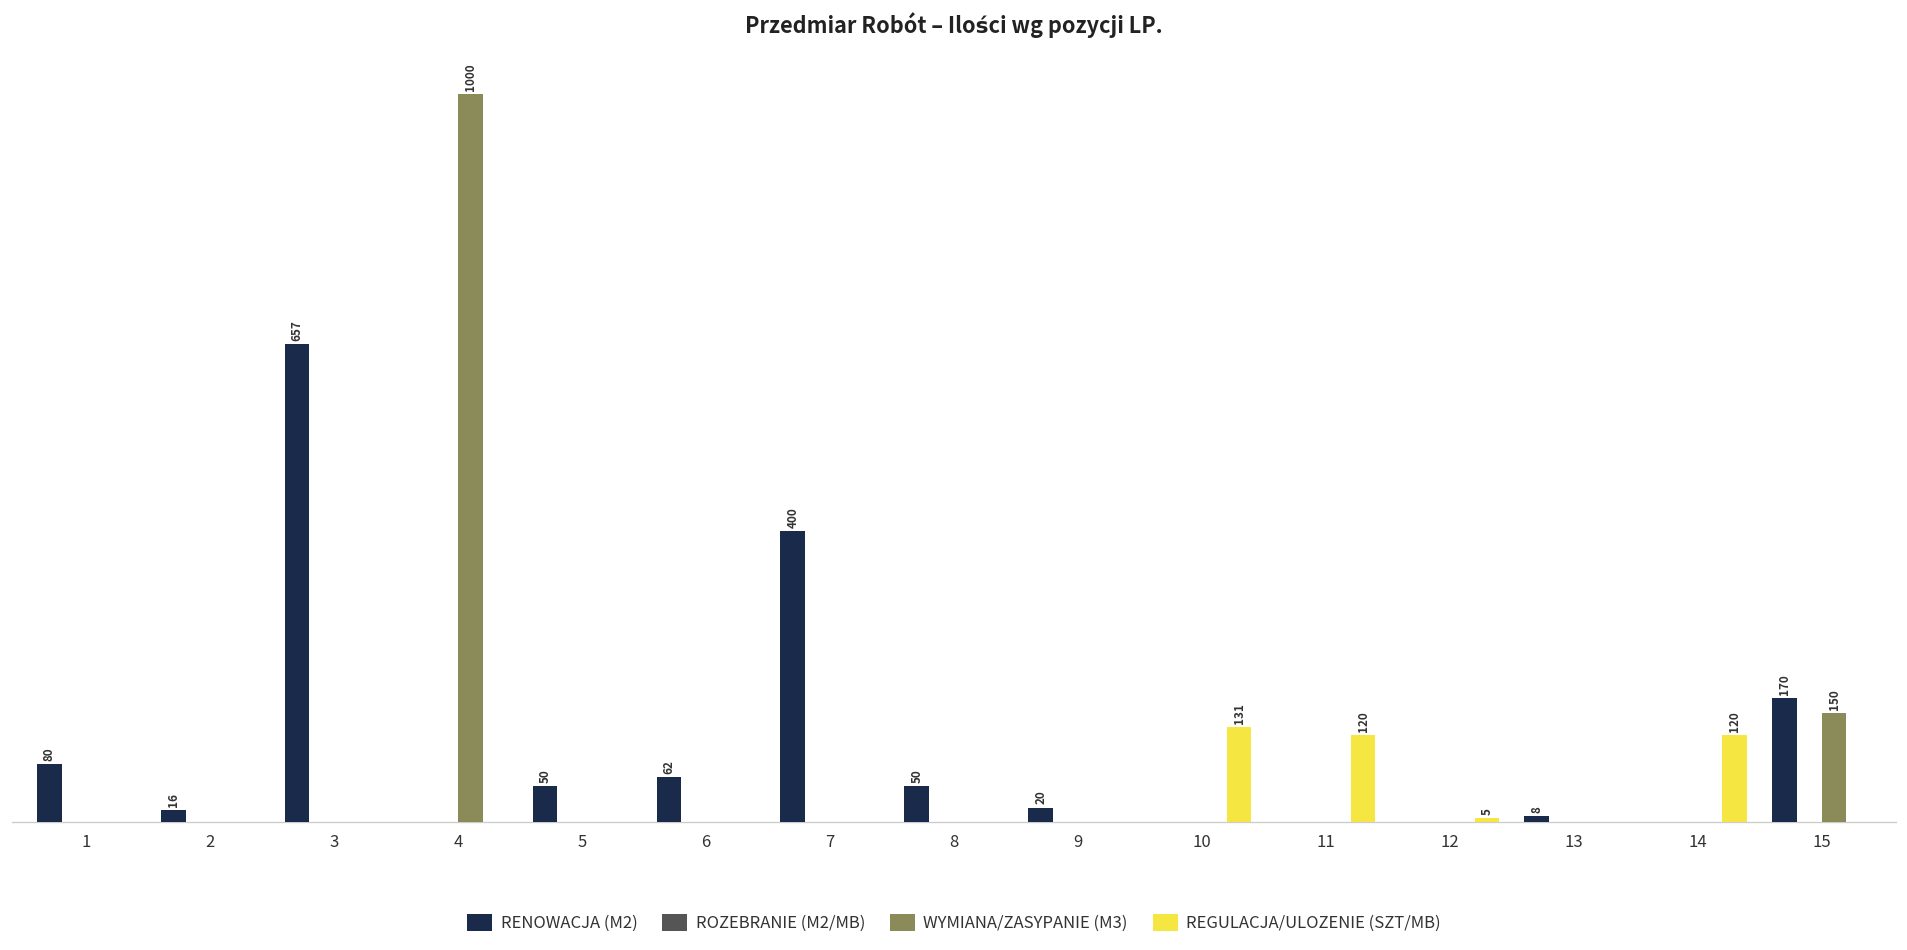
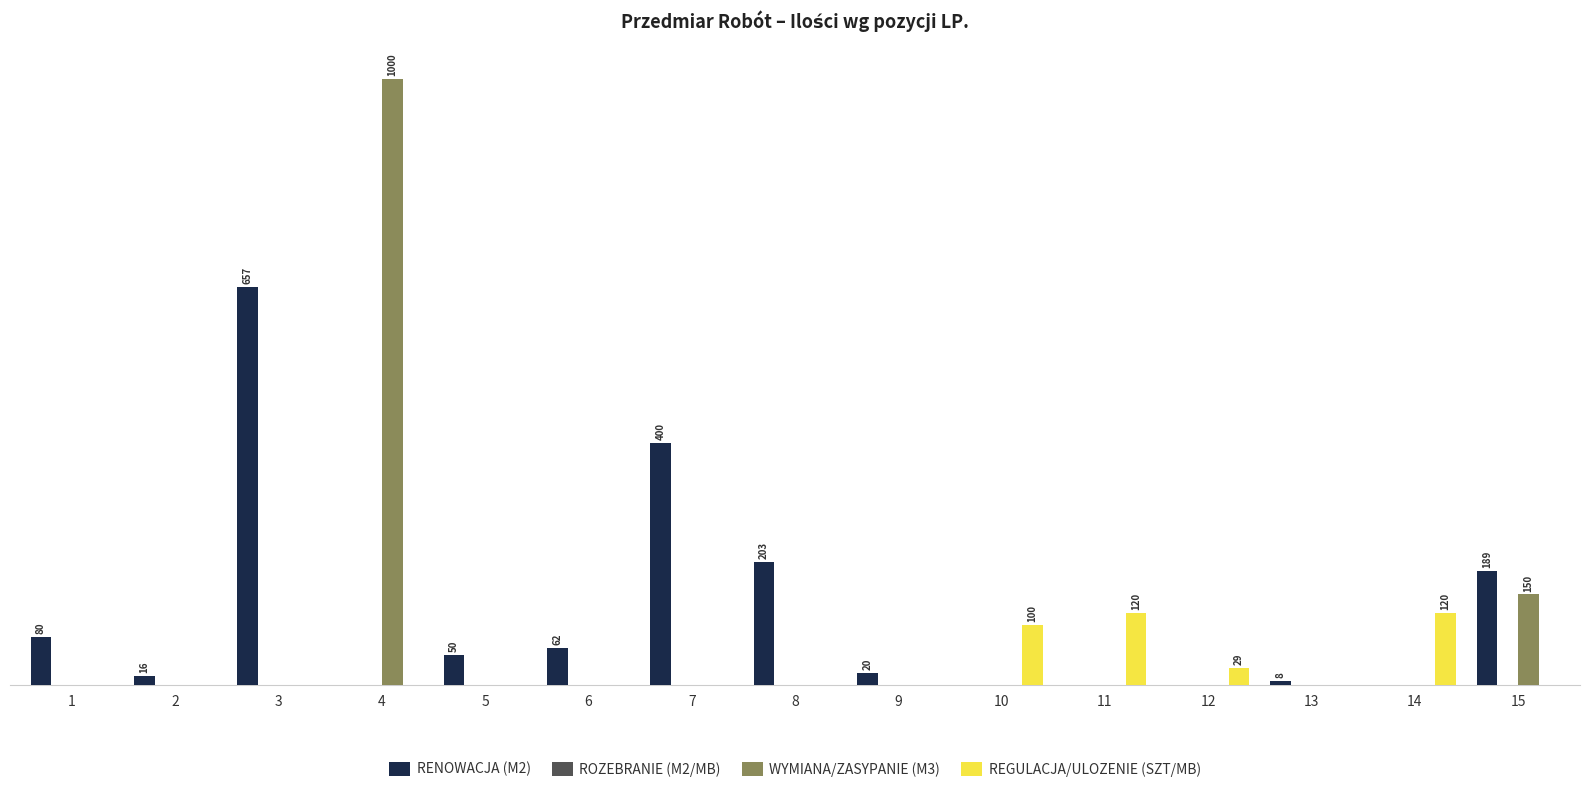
RENOWACJA (M2), 8: 50 -> 203
REGULACJA/ULOZENIE (SZT/MB), 10: 131 -> 100
REGULACJA/ULOZENIE (SZT/MB), 12: 5 -> 29
RENOWACJA (M2), 15: 170 -> 189
